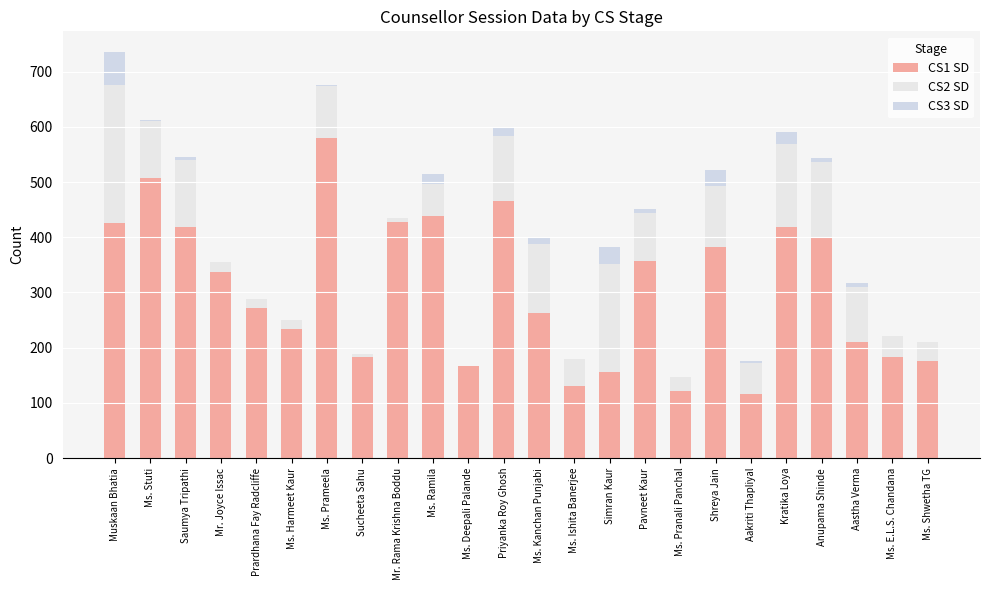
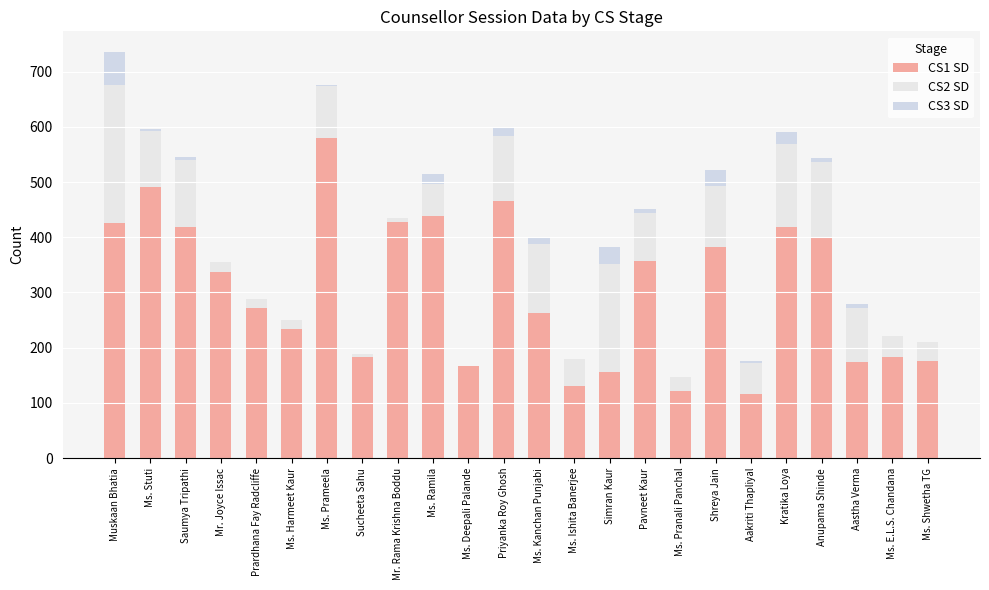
CS1 SD, Ms. Stuti: 510 -> 490
CS1 SD, Aastha Verma: 210 -> 170
